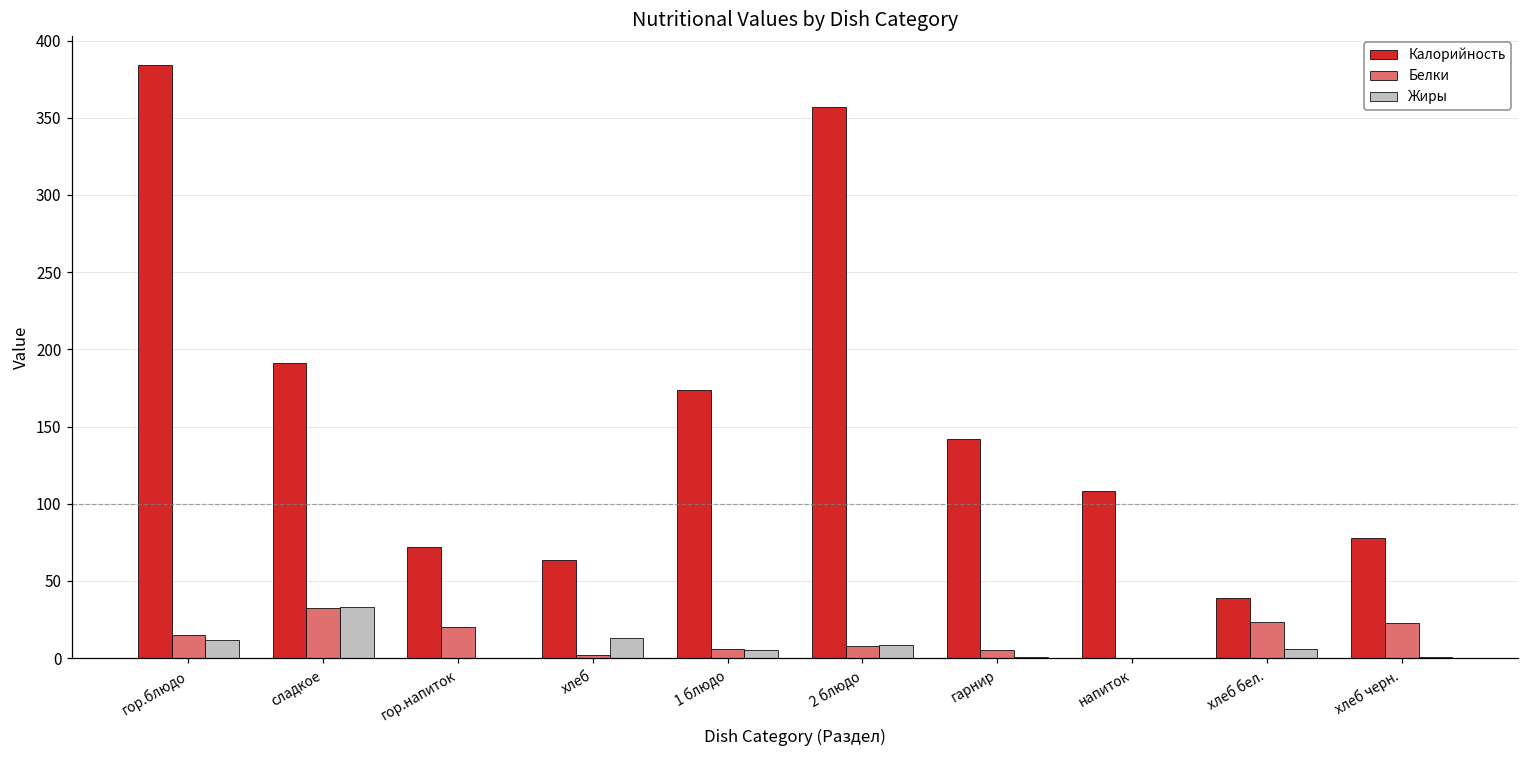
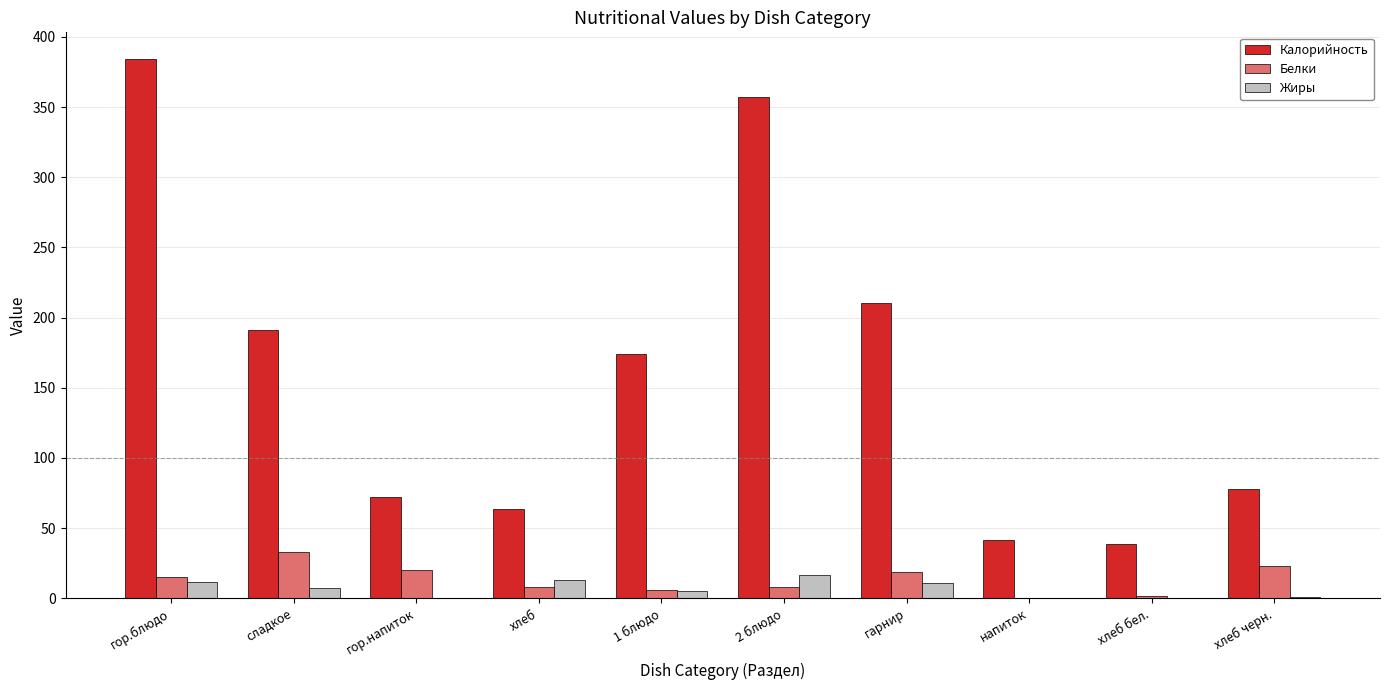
Жиры, сладкое: 33 -> 8
Белки, хлеб: 2 -> 8
Жиры, 2 блюдо: 9 -> 16
Калорийность, гарнир: 142 -> 211
Белки, гарнир: 5 -> 19
Жиры, гарнир: 1 -> 11
Калорийность, напиток: 108 -> 42
Белки, хлеб бел.: 24 -> 2
Жиры, хлеб бел.: 6 -> 0
